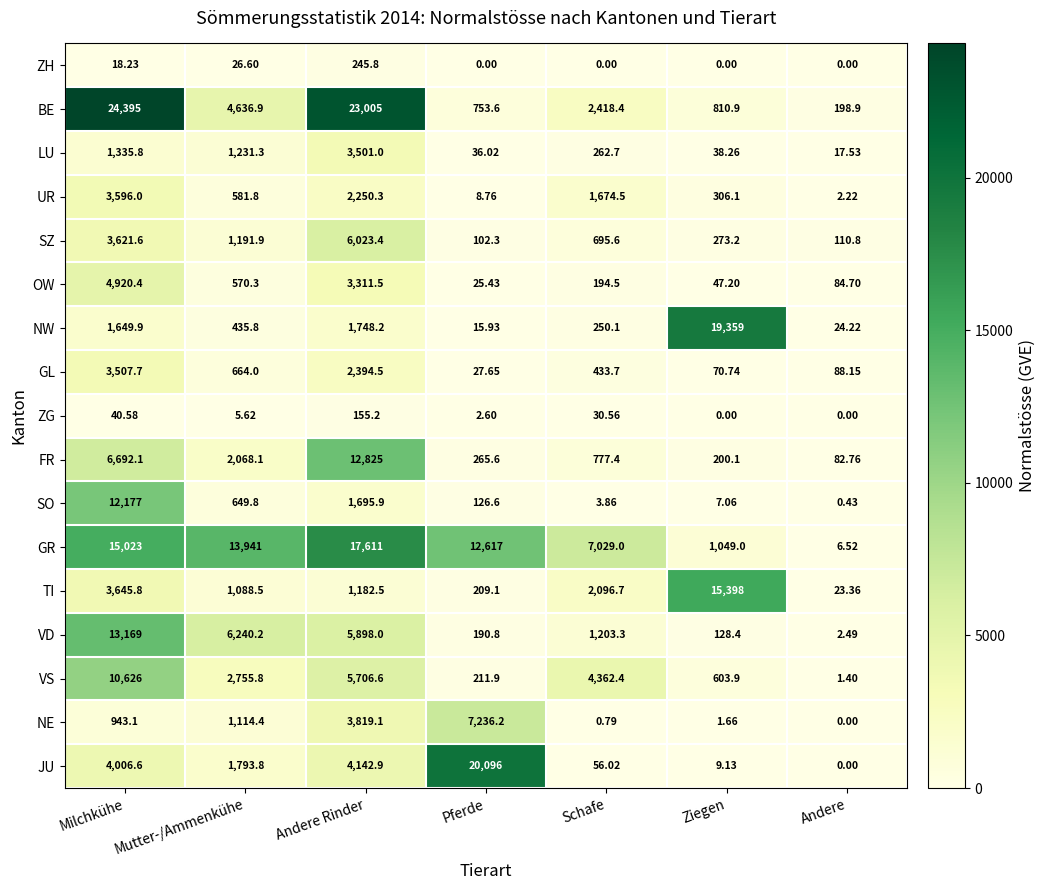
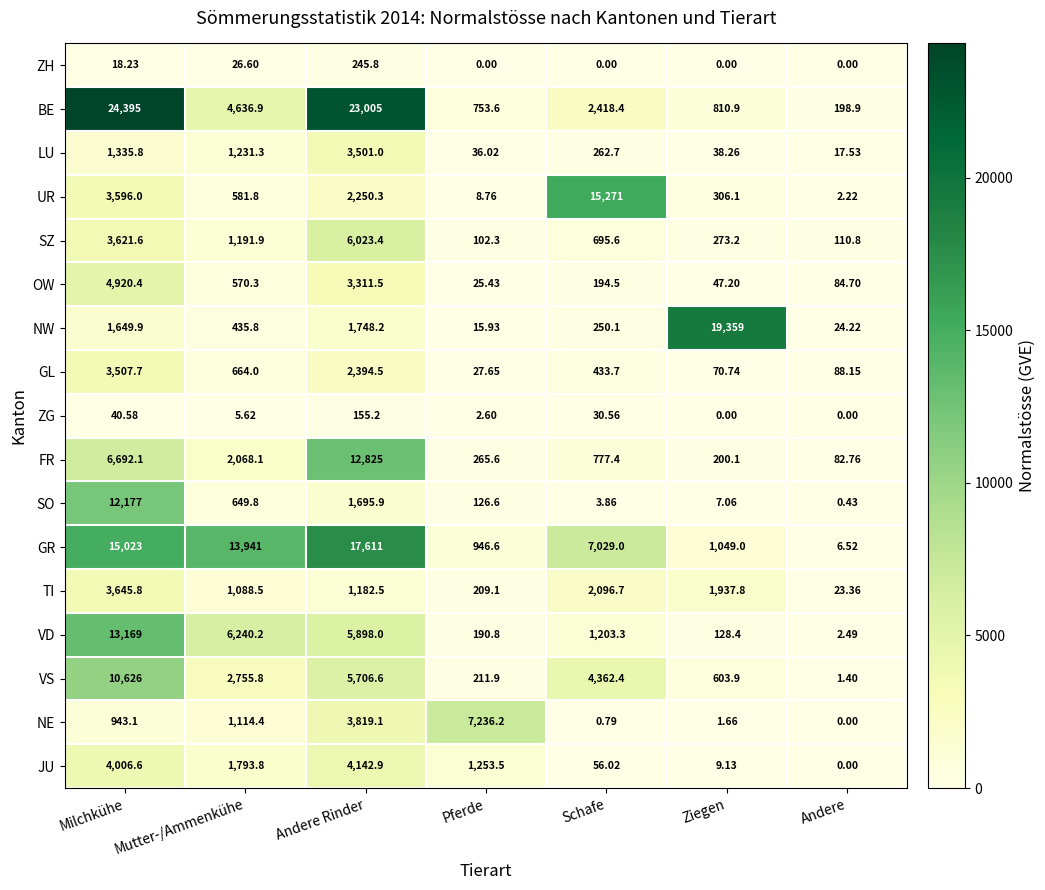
UR, Schafe: 1,674.5 -> 15,271
GR, Pferde: 12,617 -> 946.6
TI, Ziegen: 15,398 -> 1,937.8
JU, Pferde: 20,096 -> 1,253.5
